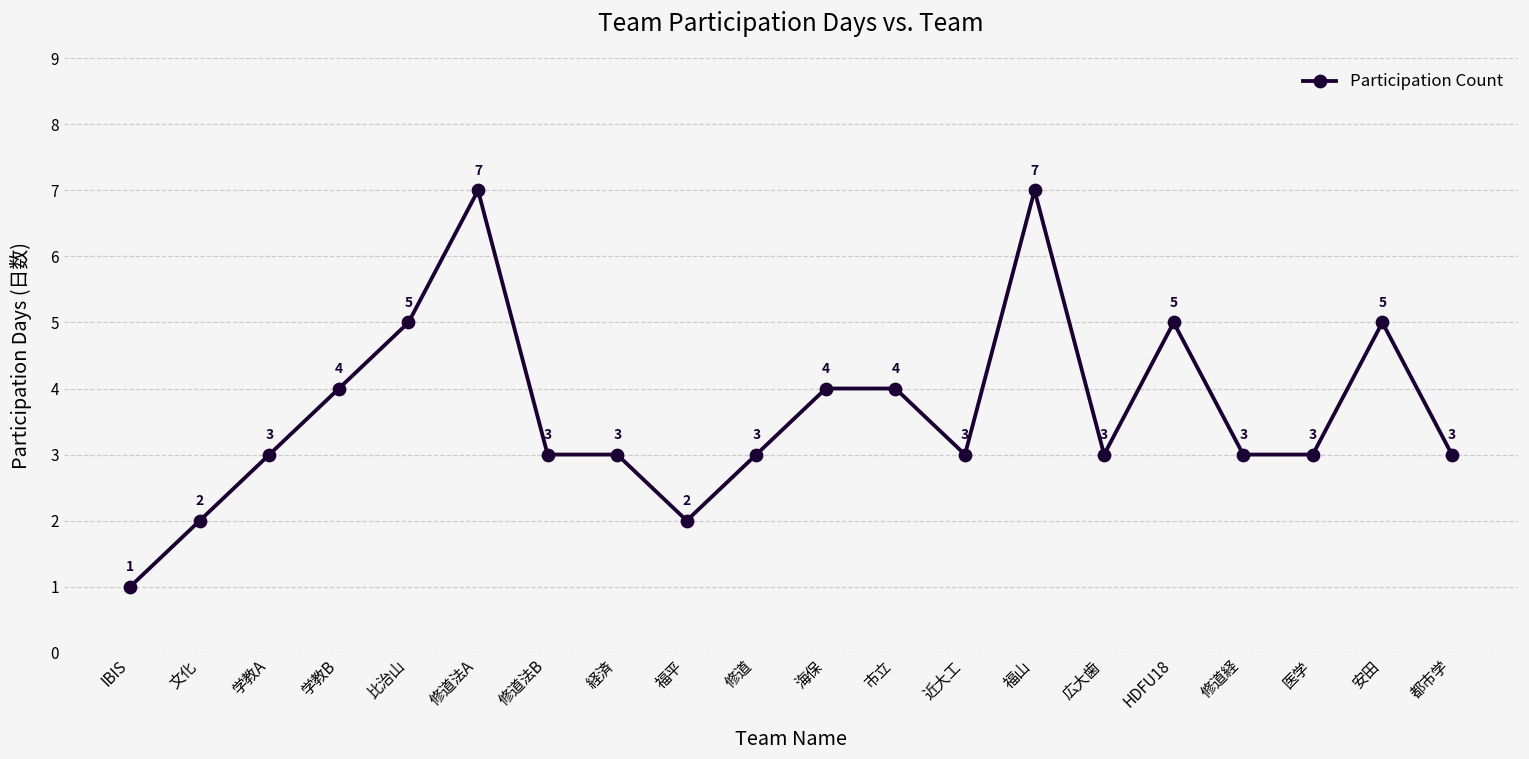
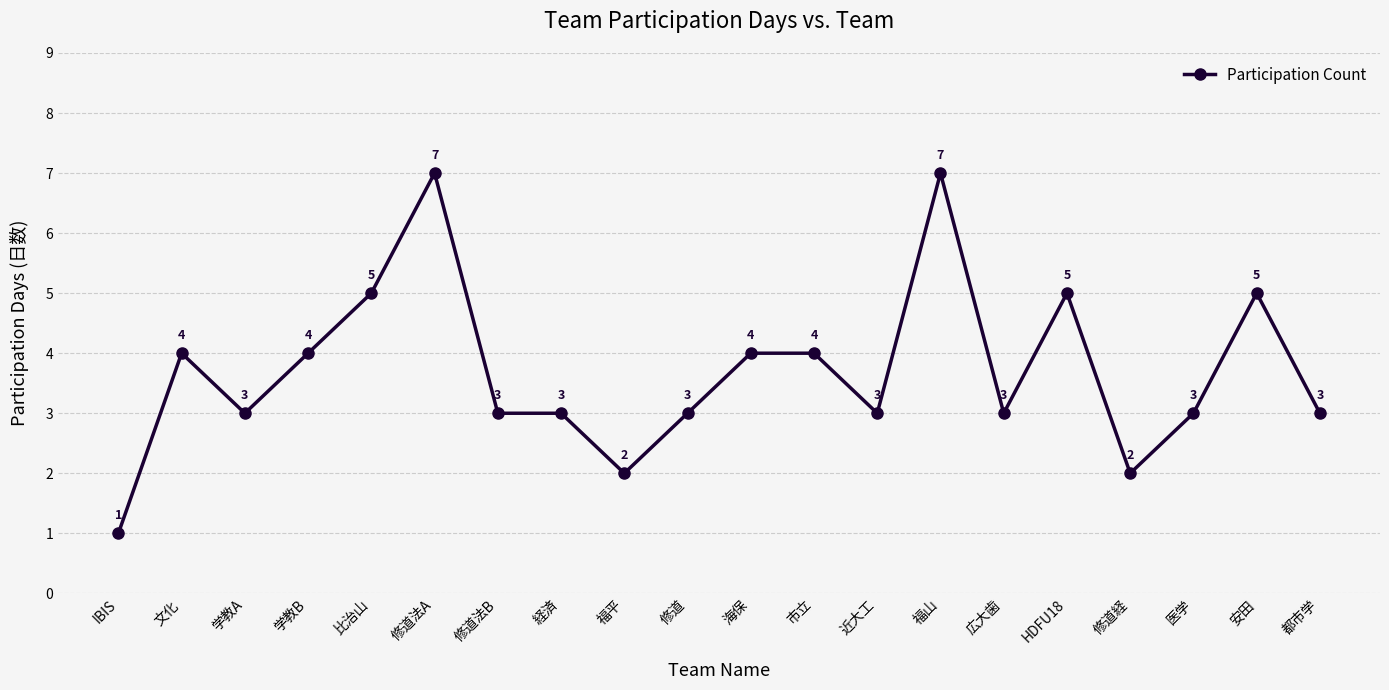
文化: 2 -> 4
修道経: 3 -> 2
